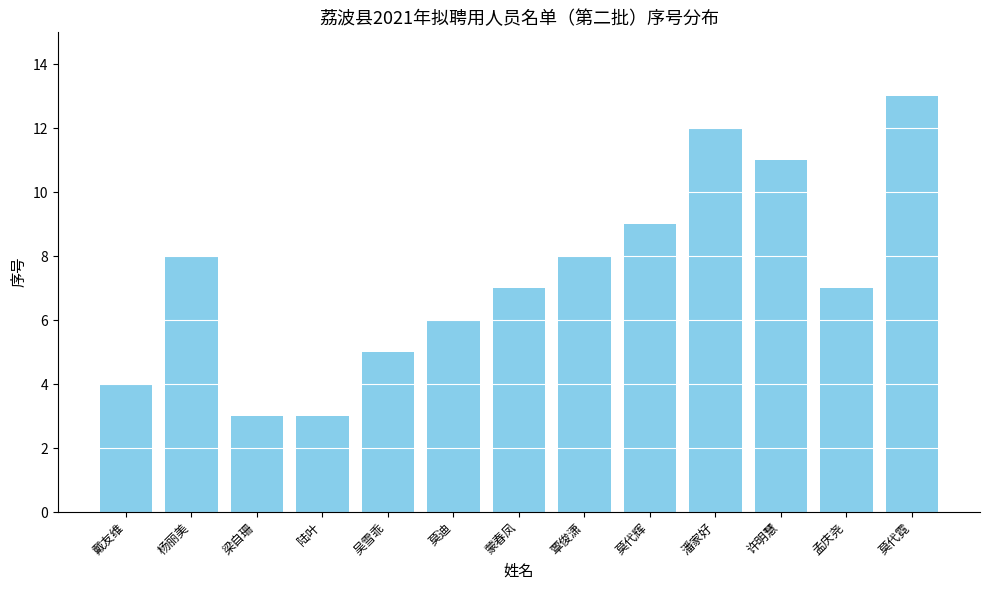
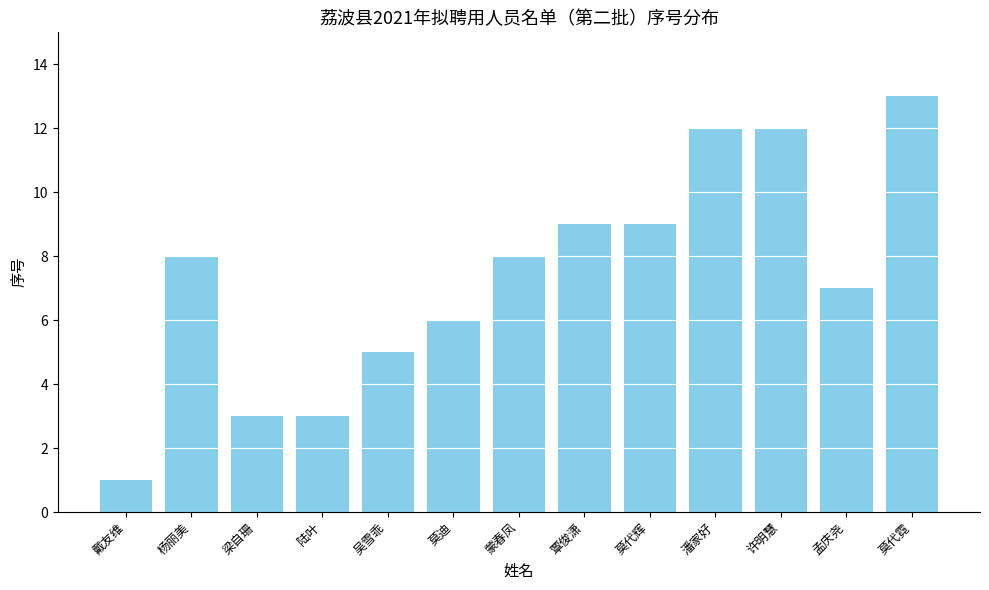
戴友维: 4 -> 1
蒙春凤: 7 -> 8
覃俊潇: 8 -> 9
许明慧: 11 -> 12
